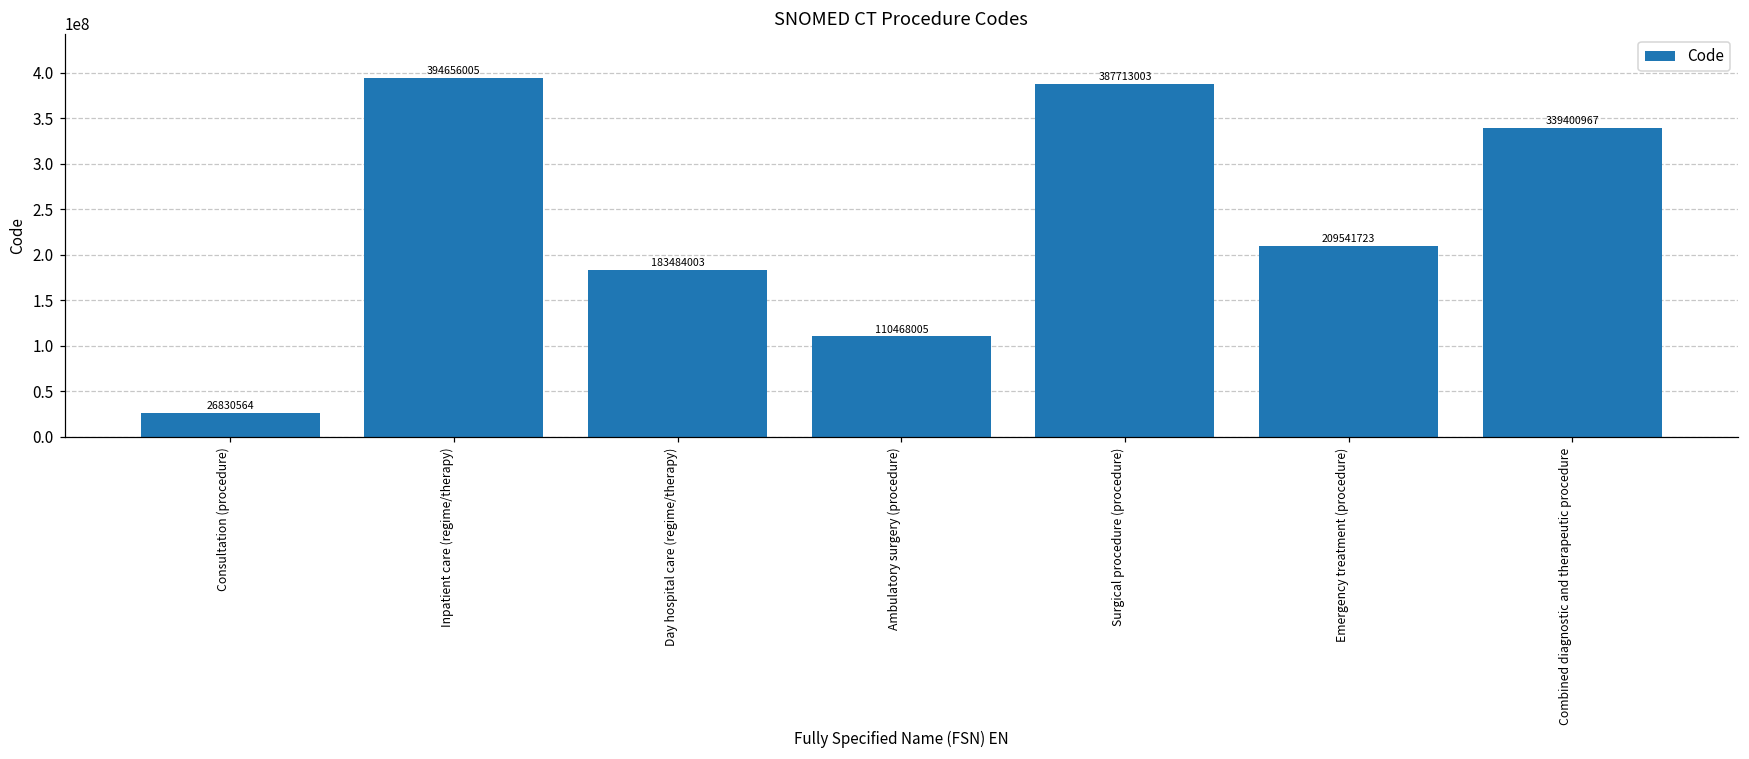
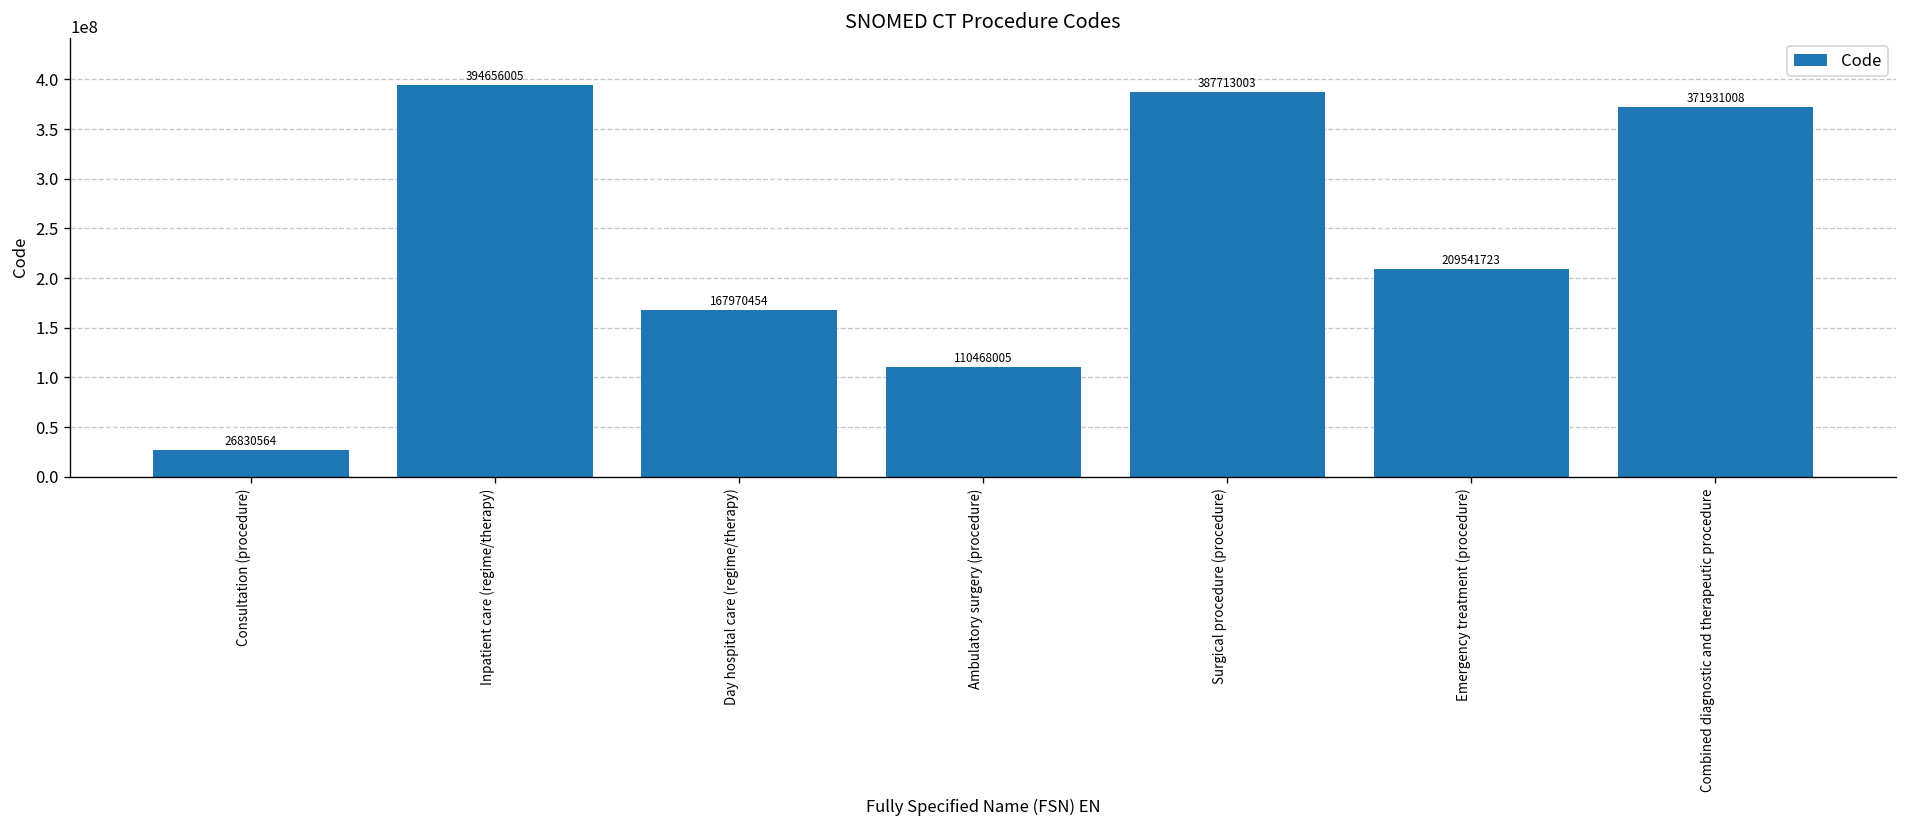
Day hospital care (regime/therapy): 183484003 -> 167970454
Combined diagnostic and therapeutic procedure: 339400967 -> 371931008
